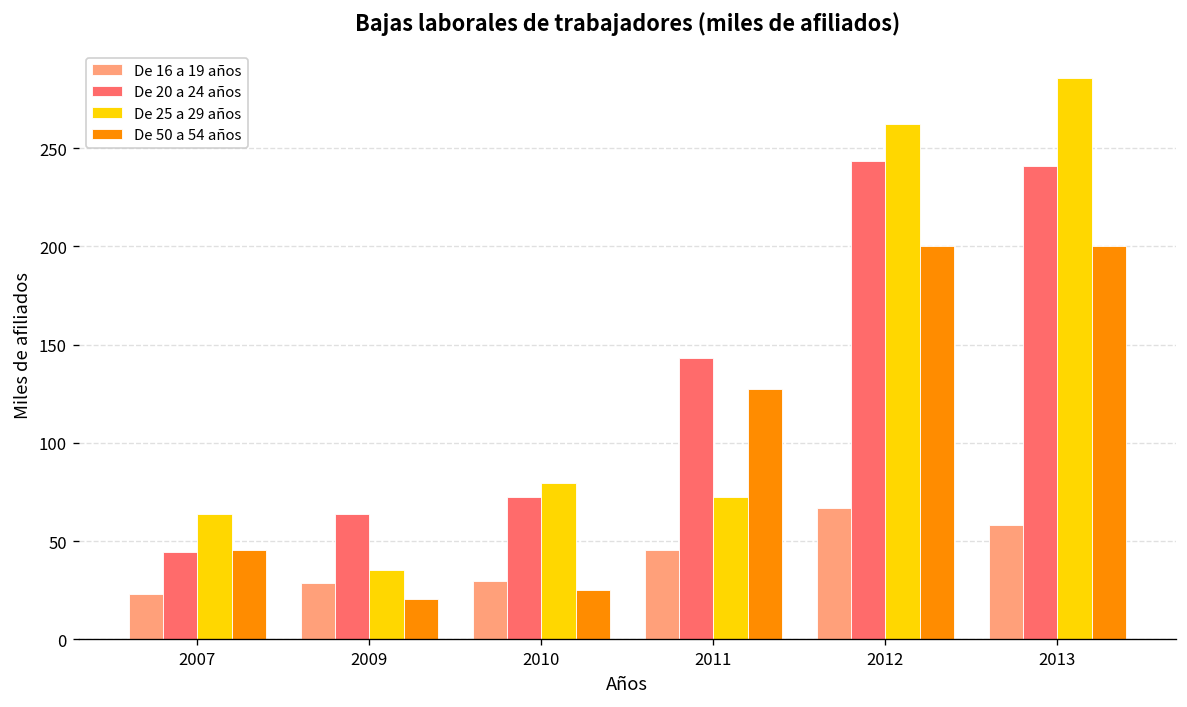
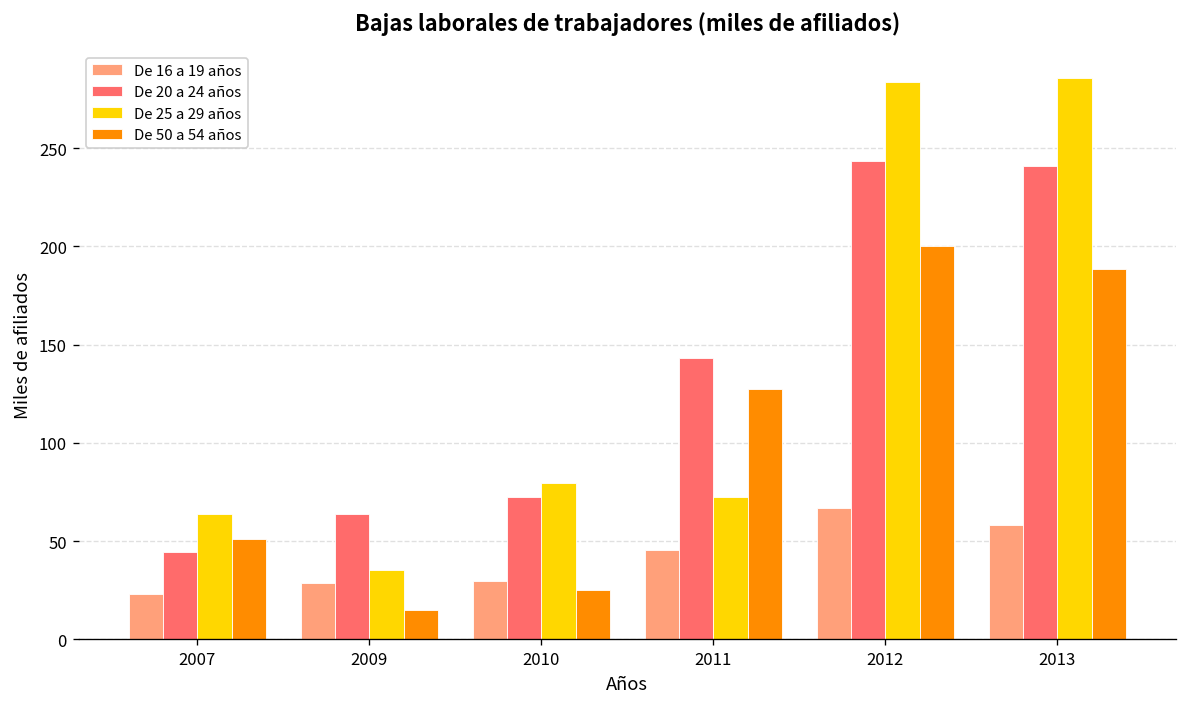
De 50 a 54 años, 2007: 46 -> 51
De 50 a 54 años, 2009: 21 -> 15
De 25 a 29 años, 2012: 262 -> 284
De 50 a 54 años, 2013: 200 -> 188
